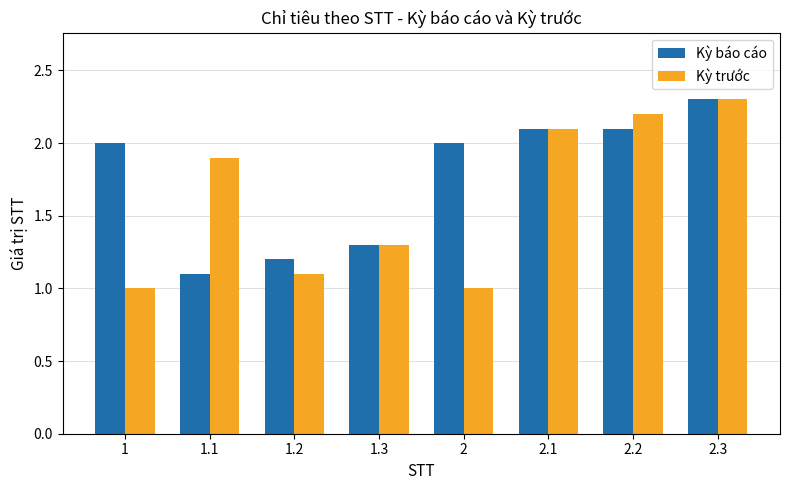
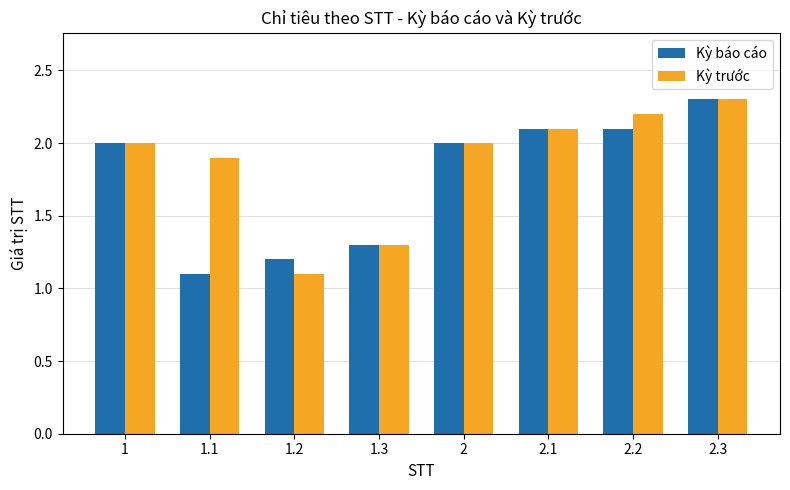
Kỳ trước, 1: 1 -> 2
Kỳ trước, 2: 1 -> 2
